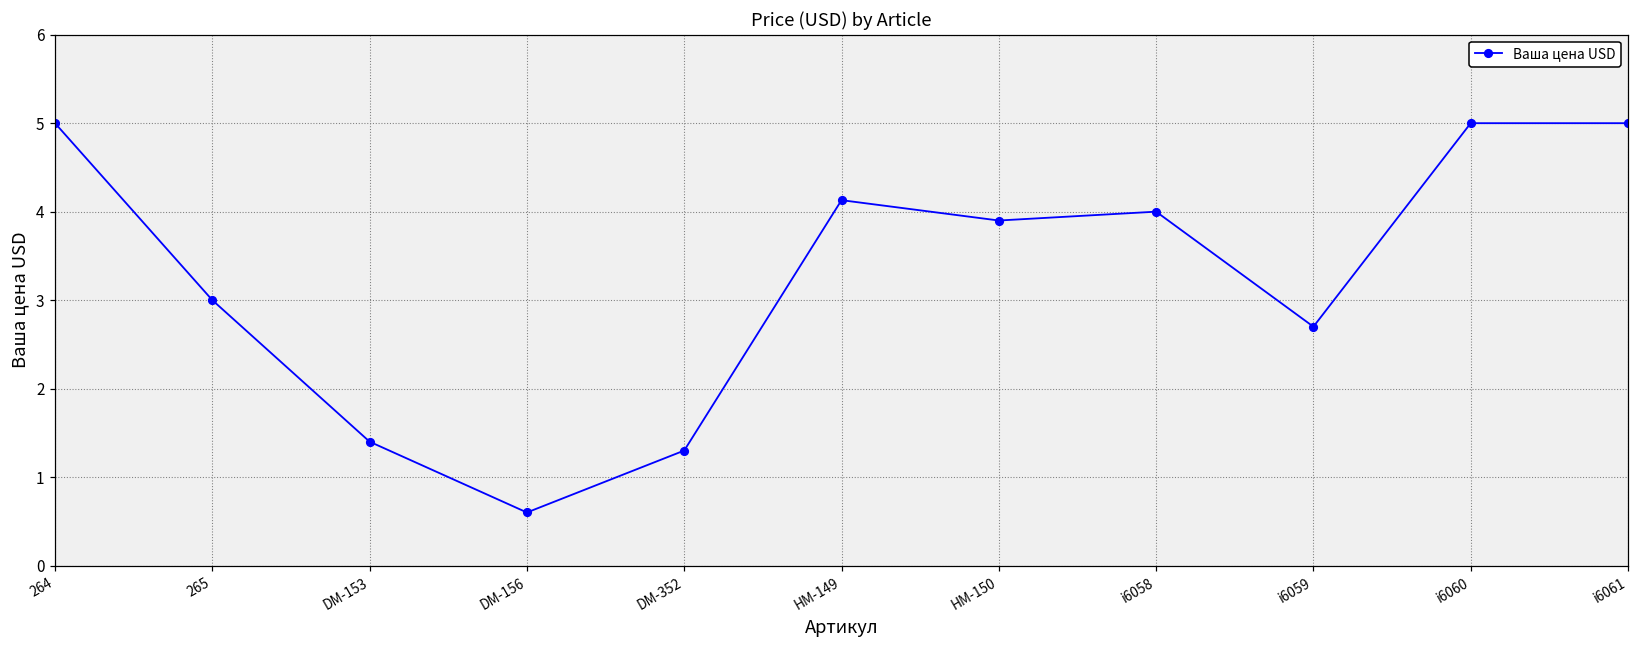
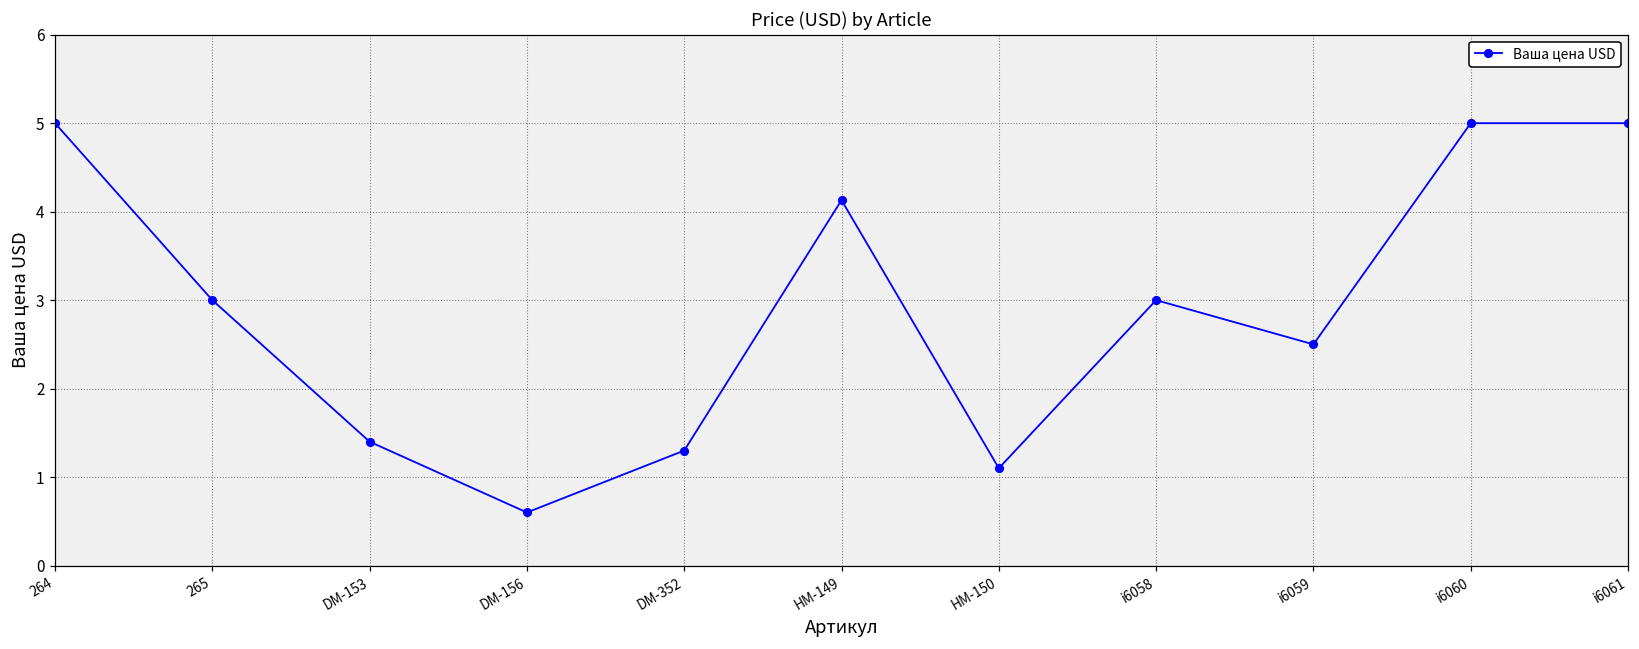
НМ-150: 3.9 -> 1.1
i6058: 4 -> 3
i6059: 2.7 -> 2.5
